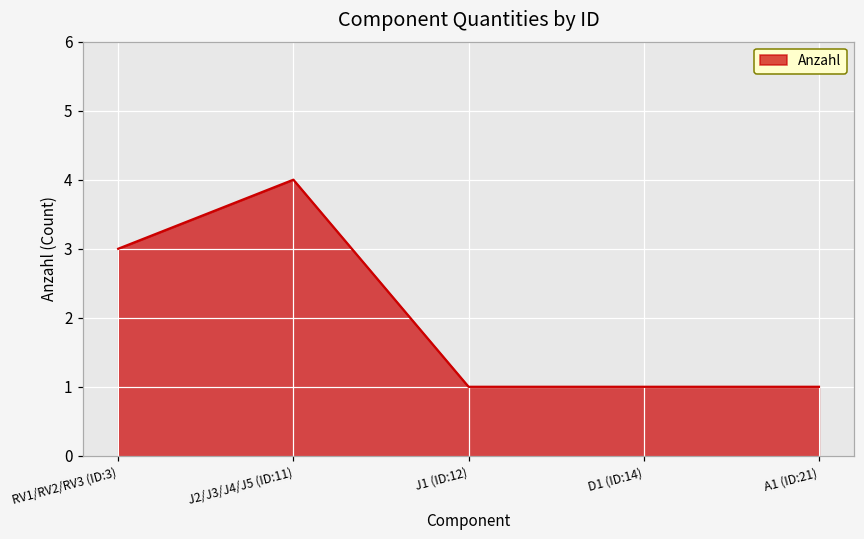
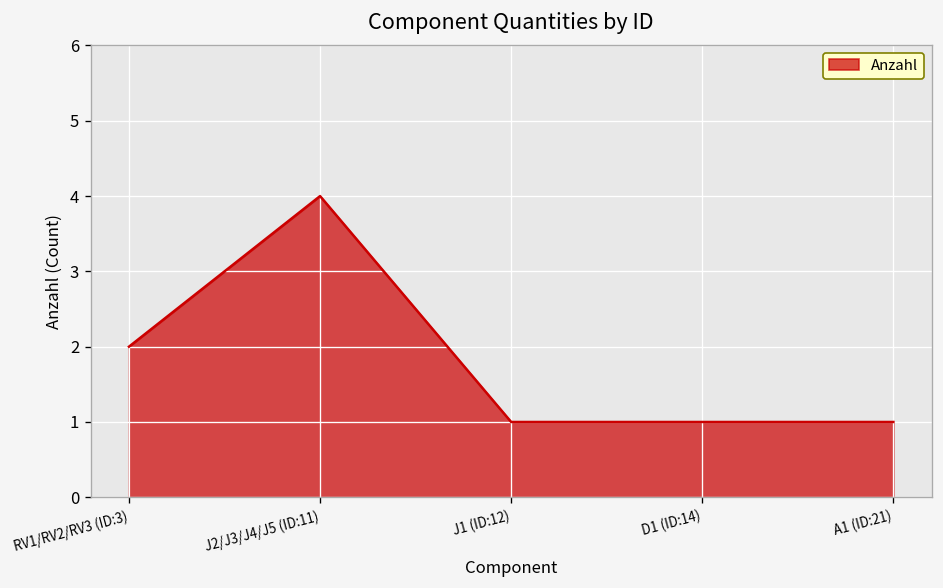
RV1/RV2/RV3 (ID:3): 3 -> 2
